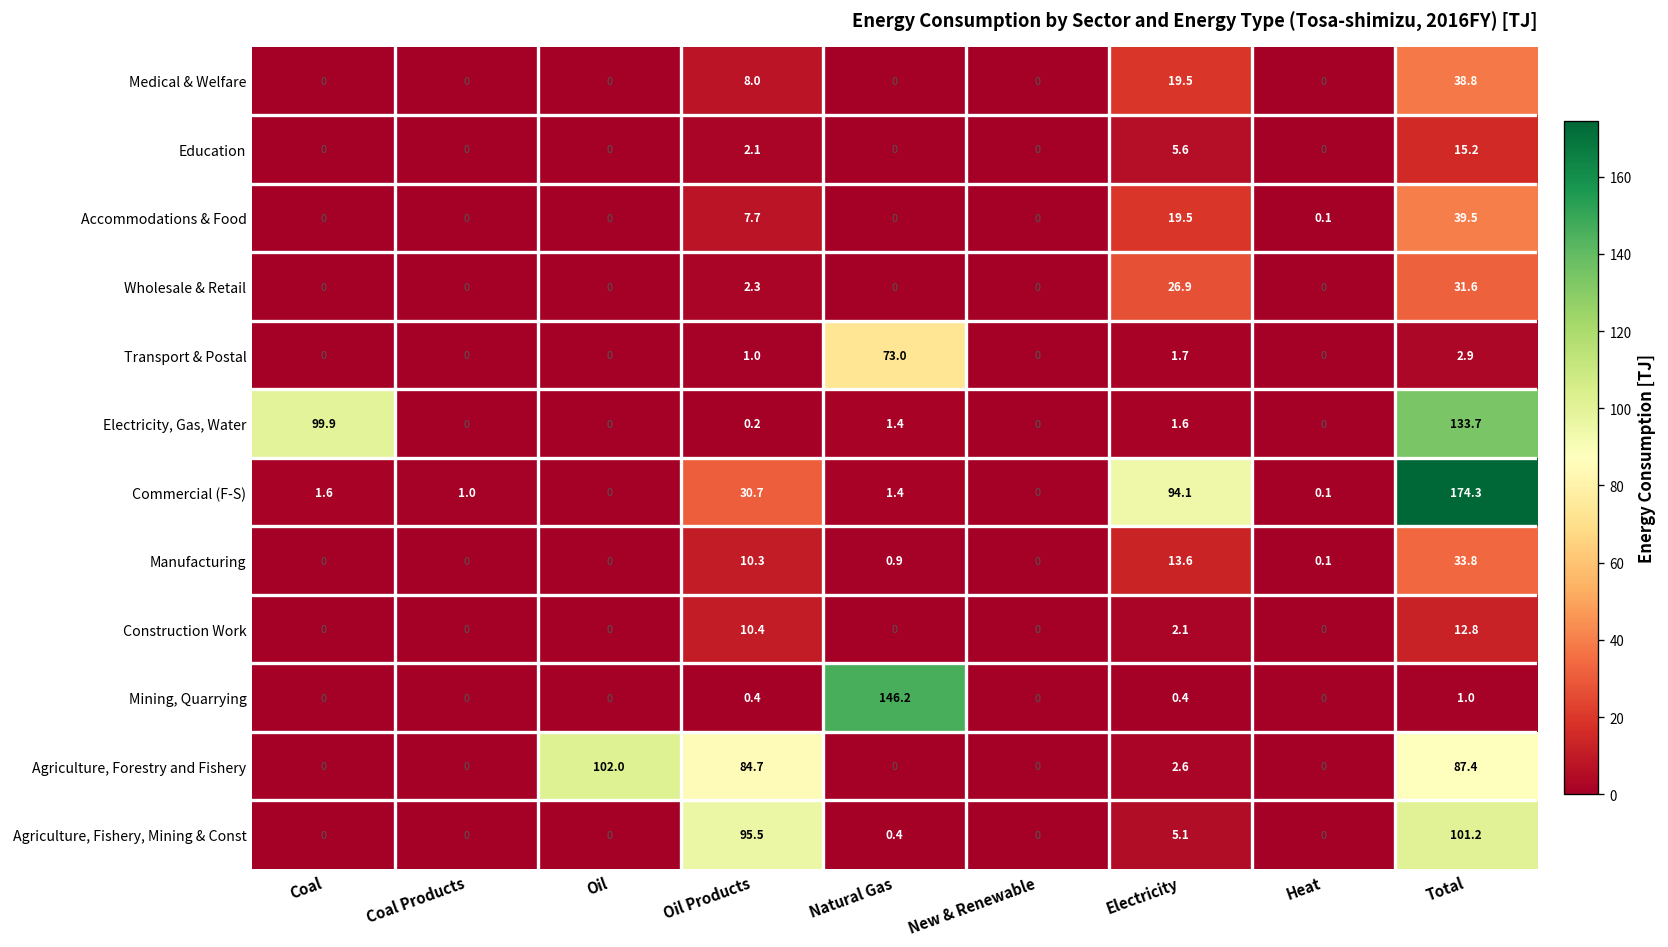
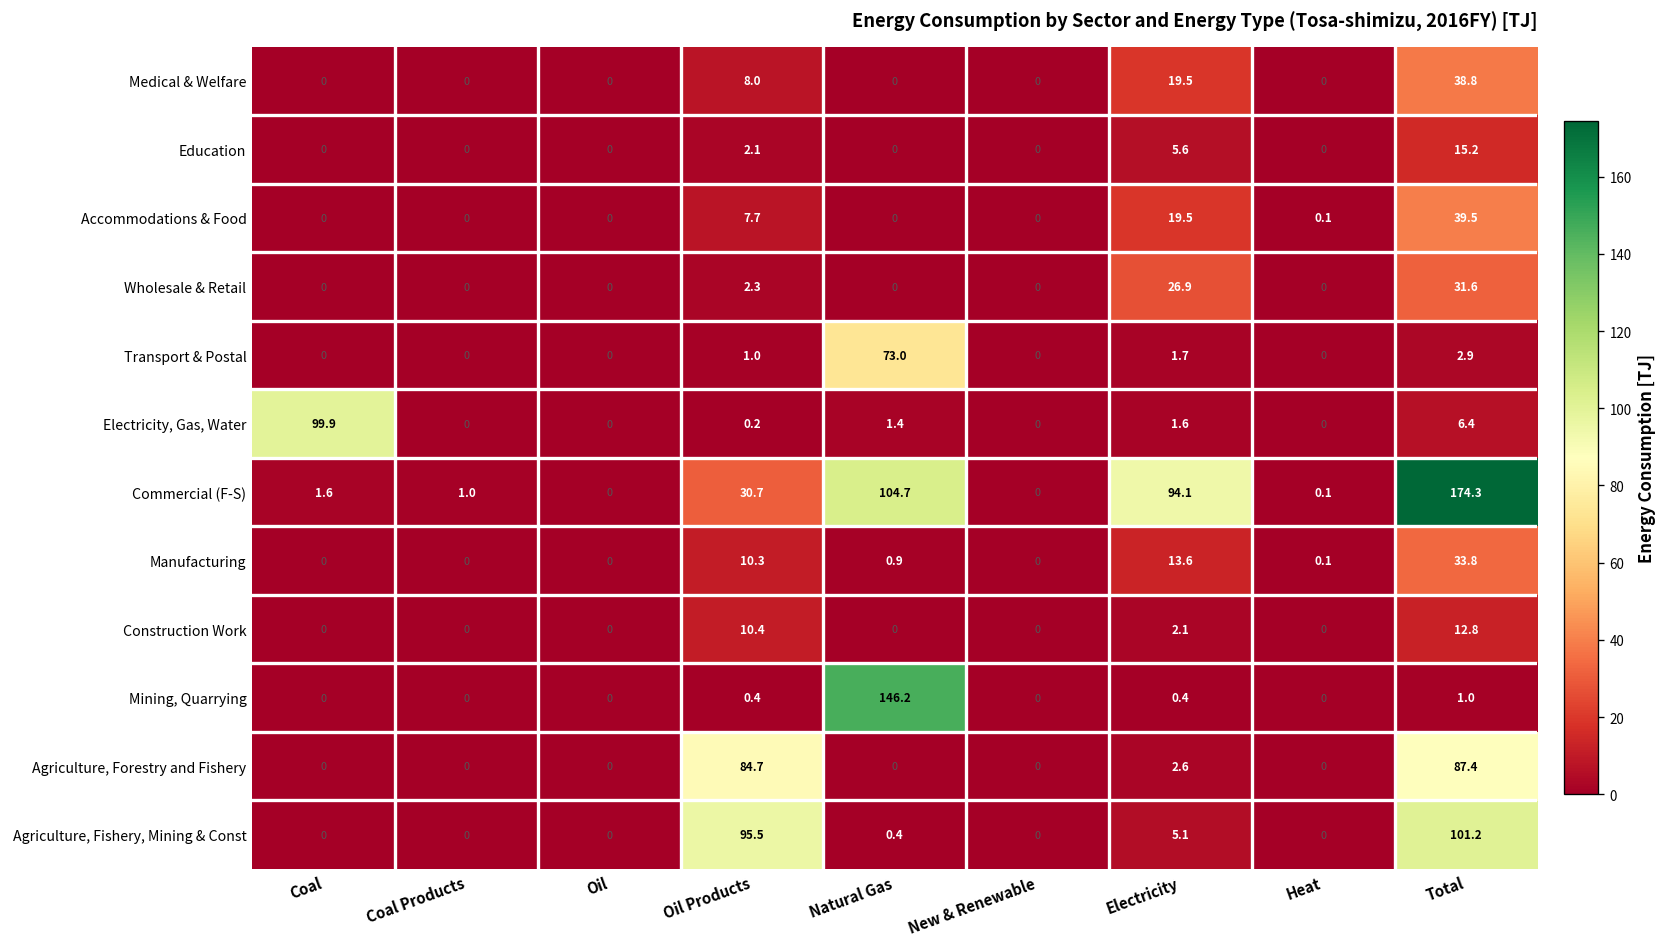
Electricity, Gas, Water, Total: 133.7 -> 6.4
Commercial (F-S), Natural Gas: 1.4 -> 104.7
Agriculture, Forestry and Fishery, Oil: 102.0 -> 0
